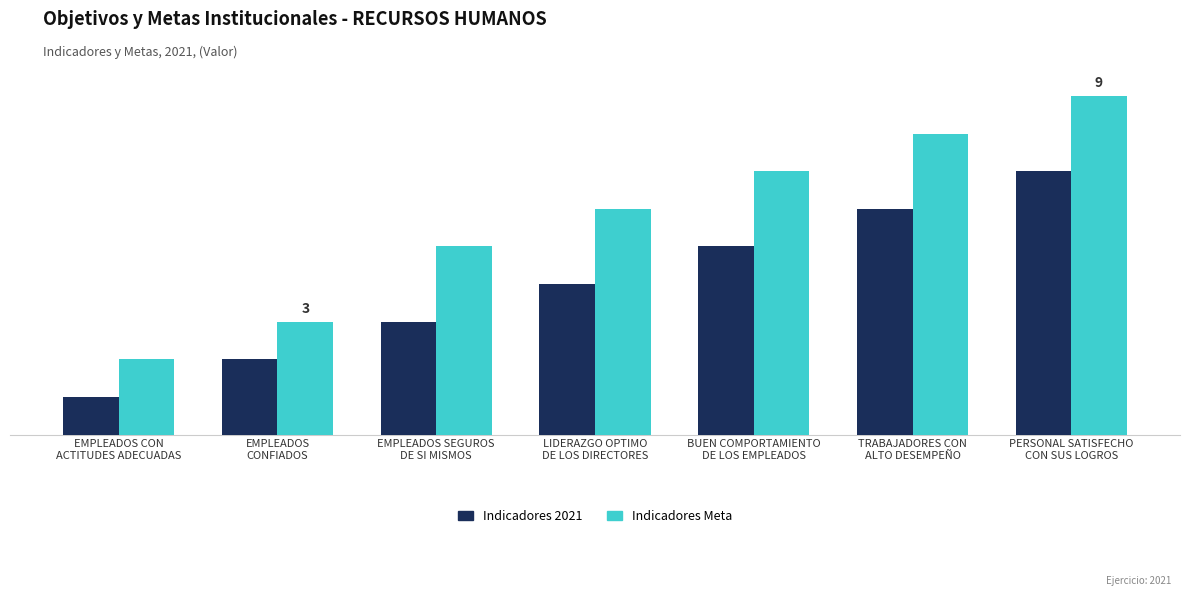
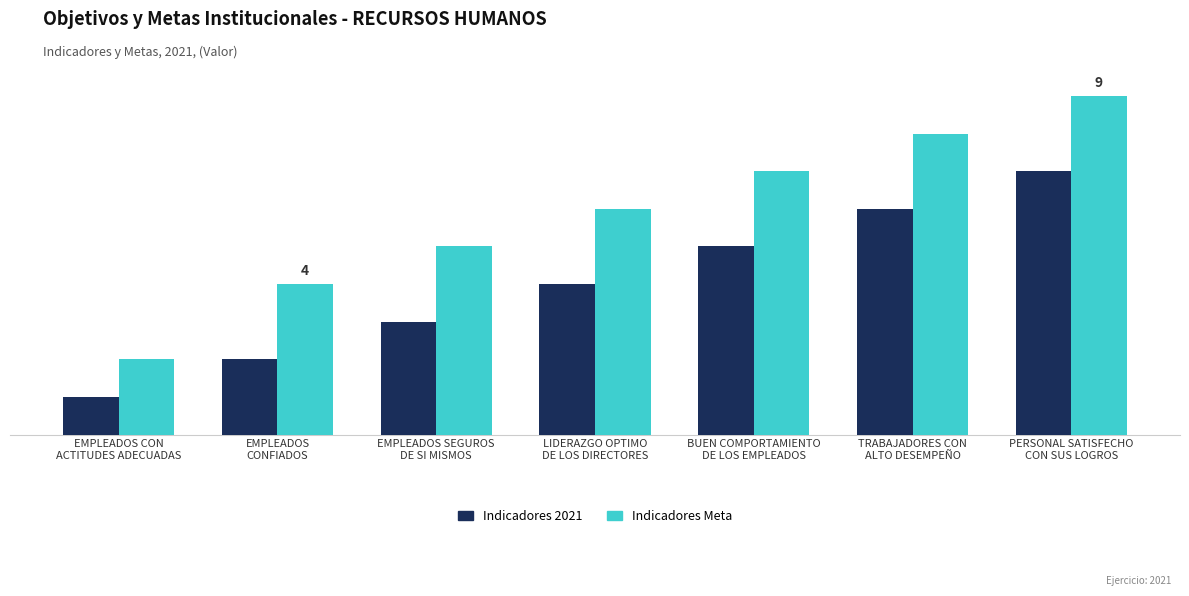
Indicadores Meta, EMPLEADOS CONFIADOS: 3 -> 4
